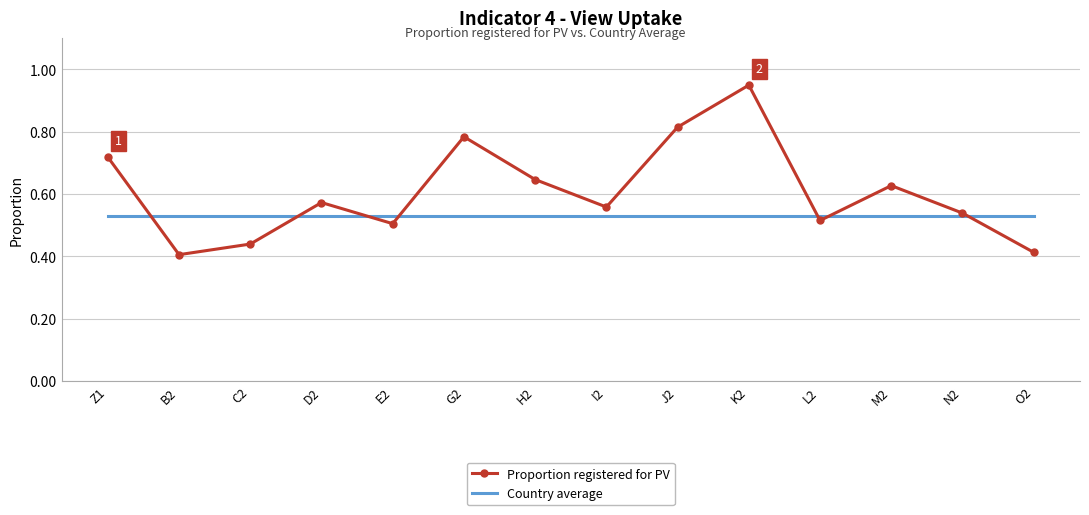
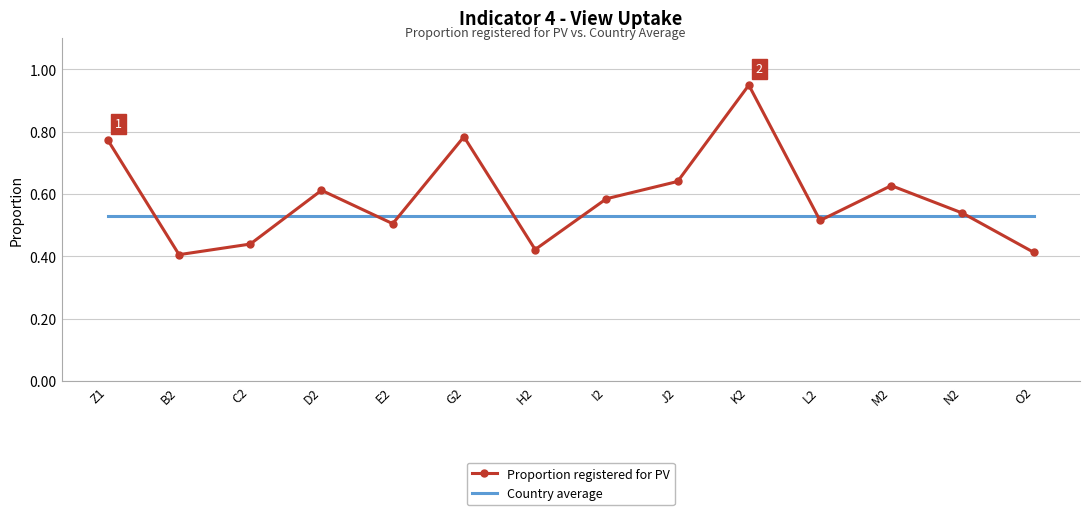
Proportion registered for PV, Z1: 0.72 -> 0.77
Proportion registered for PV, D2: 0.57 -> 0.61
Proportion registered for PV, H2: 0.65 -> 0.42
Proportion registered for PV, I2: 0.56 -> 0.58
Proportion registered for PV, J2: 0.81 -> 0.64
